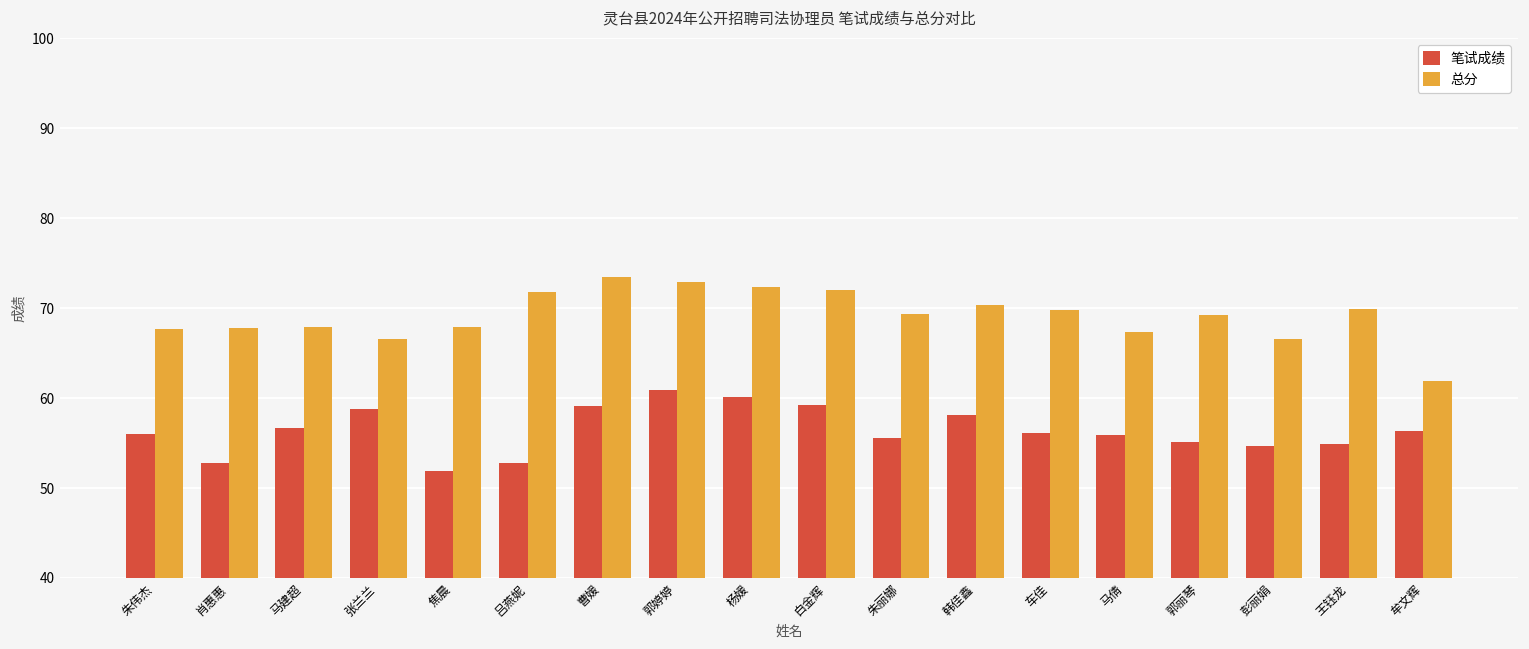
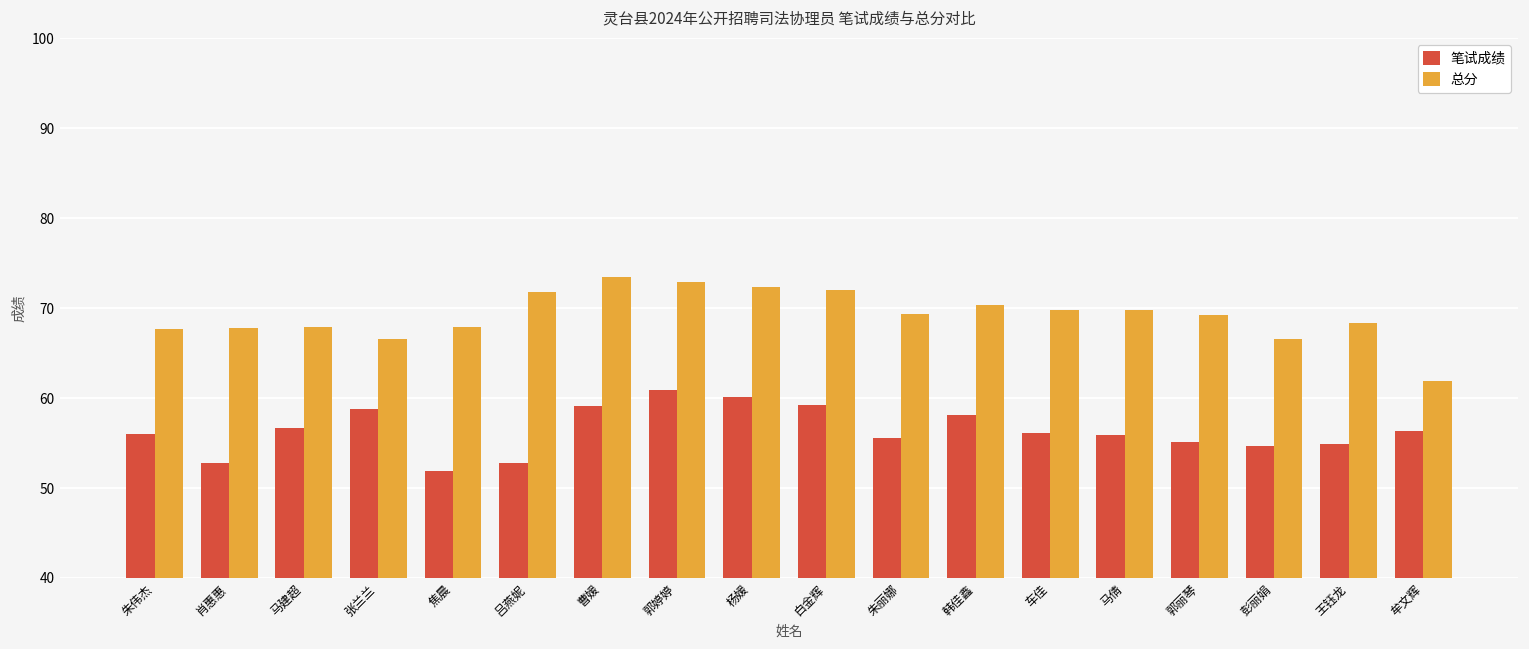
总分, 马倩: 67 -> 70
总分, 王钰龙: 70 -> 68
